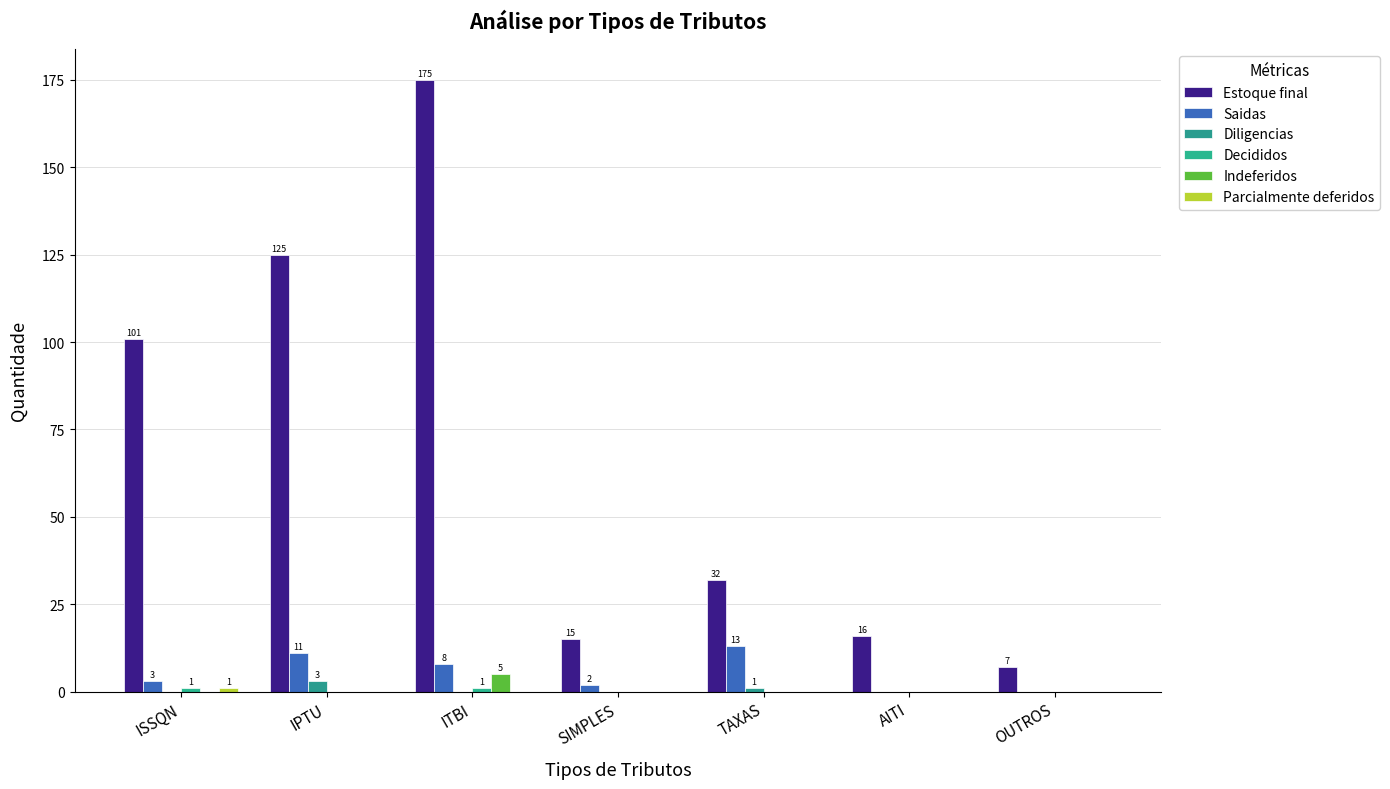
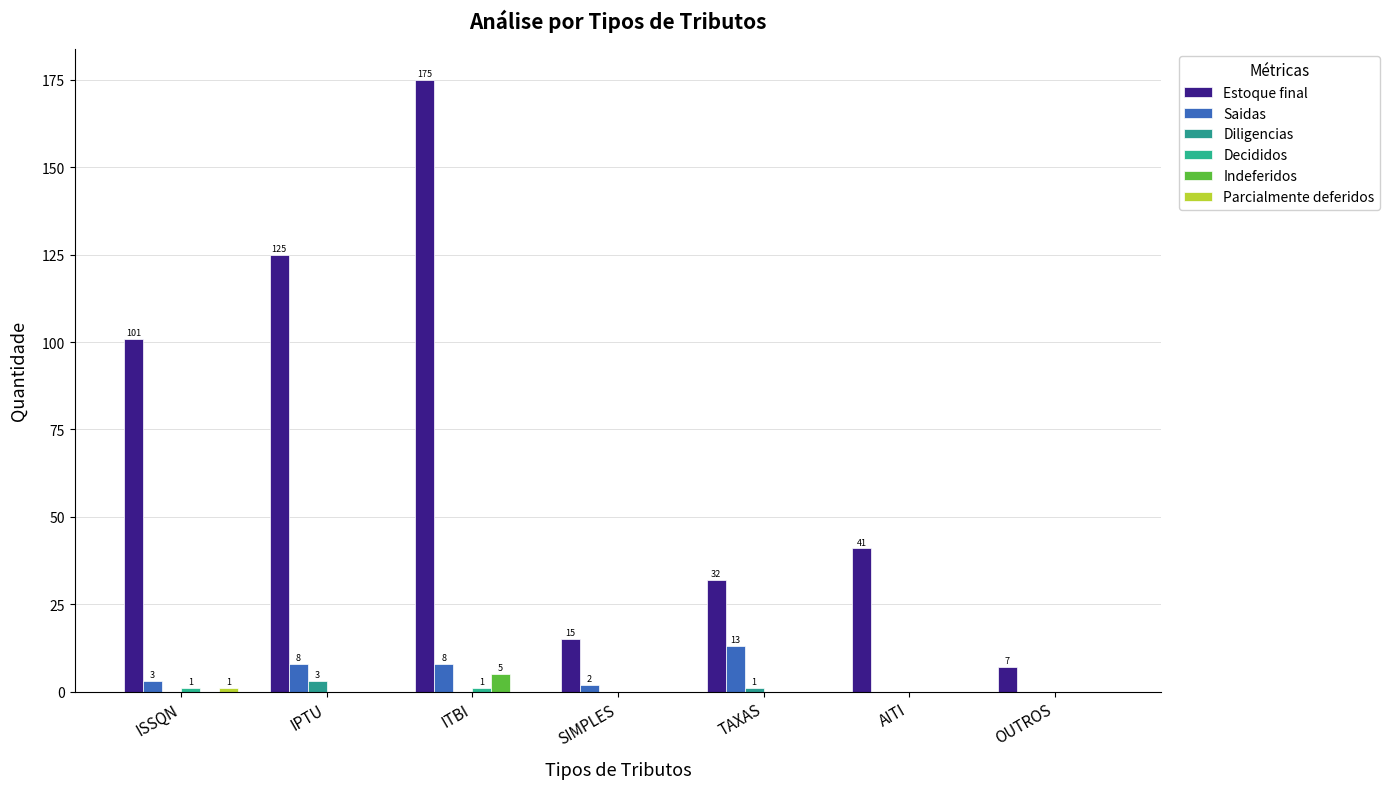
Saidas, IPTU: 11 -> 8
Estoque final, AITI: 16 -> 41
